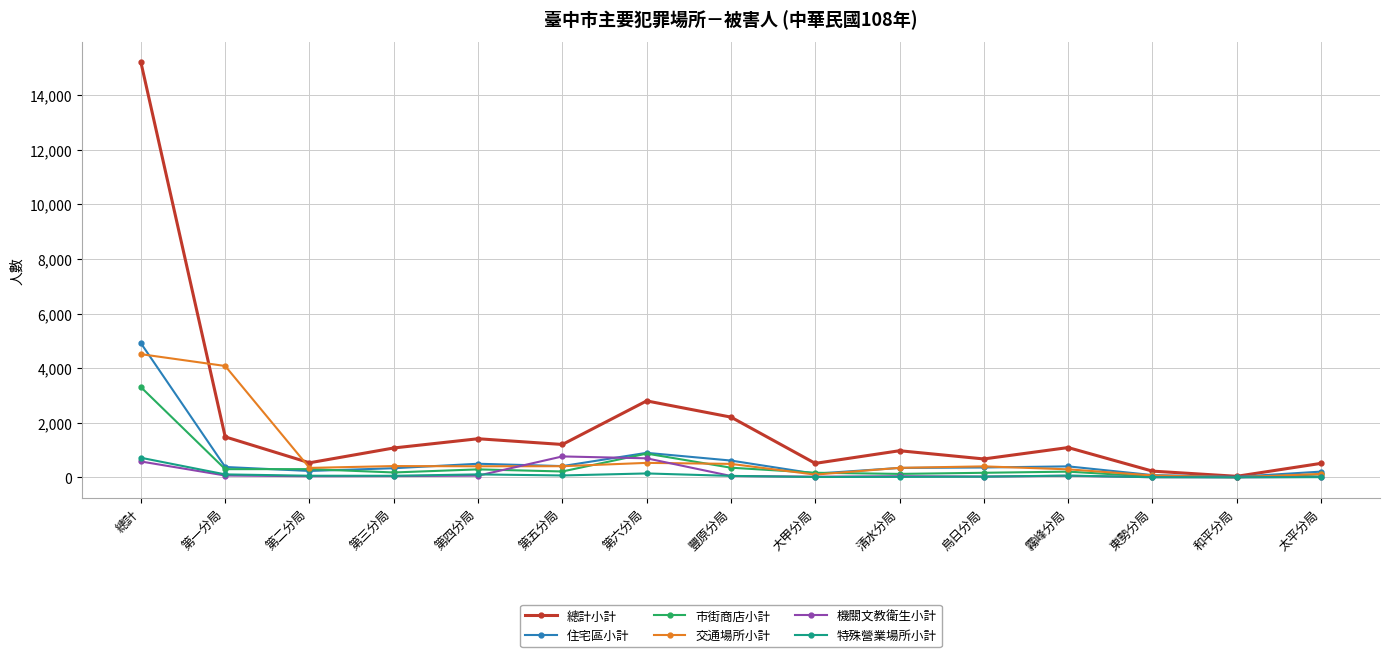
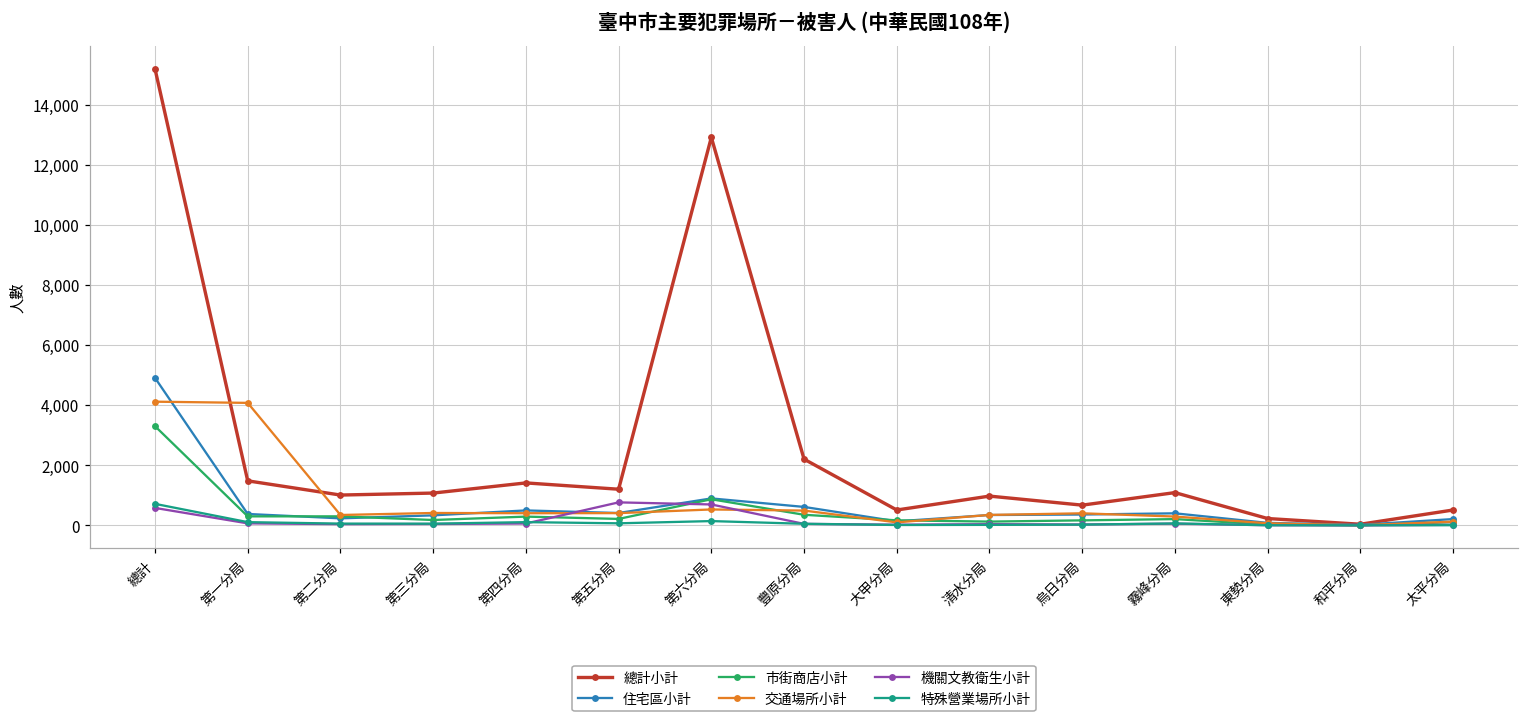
交通場所小計, 總計: 4,500 -> 4,100
總計小計, 第二分局: 500 -> 1,000
總計小計, 第六分局: 2,800 -> 12,900
